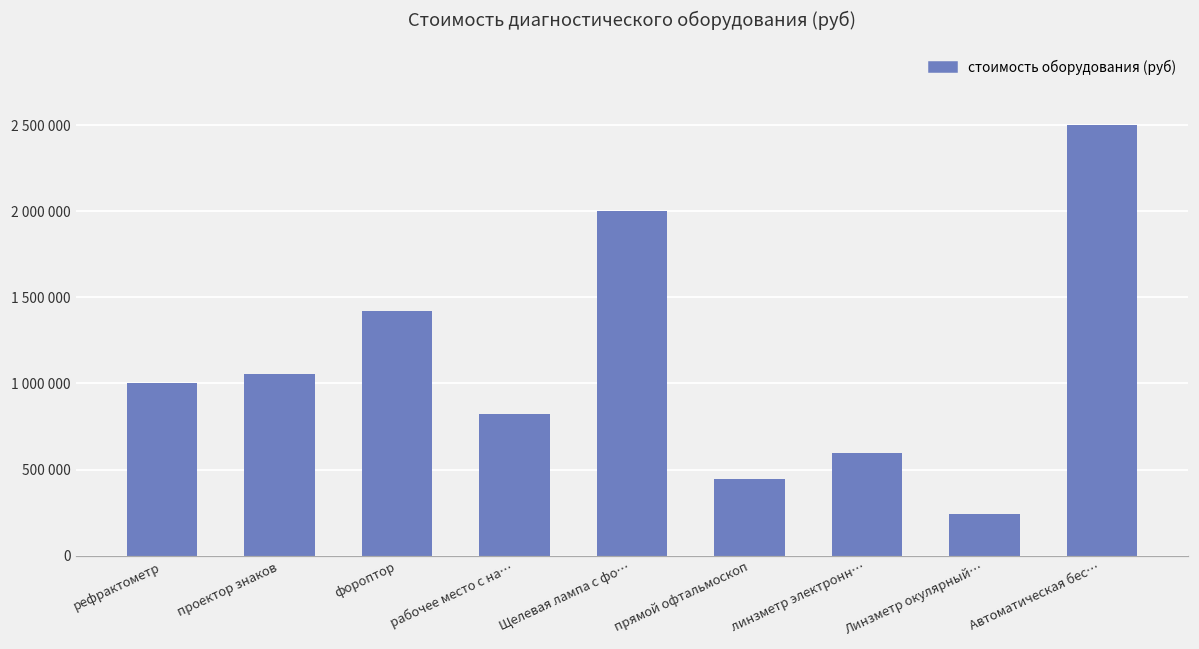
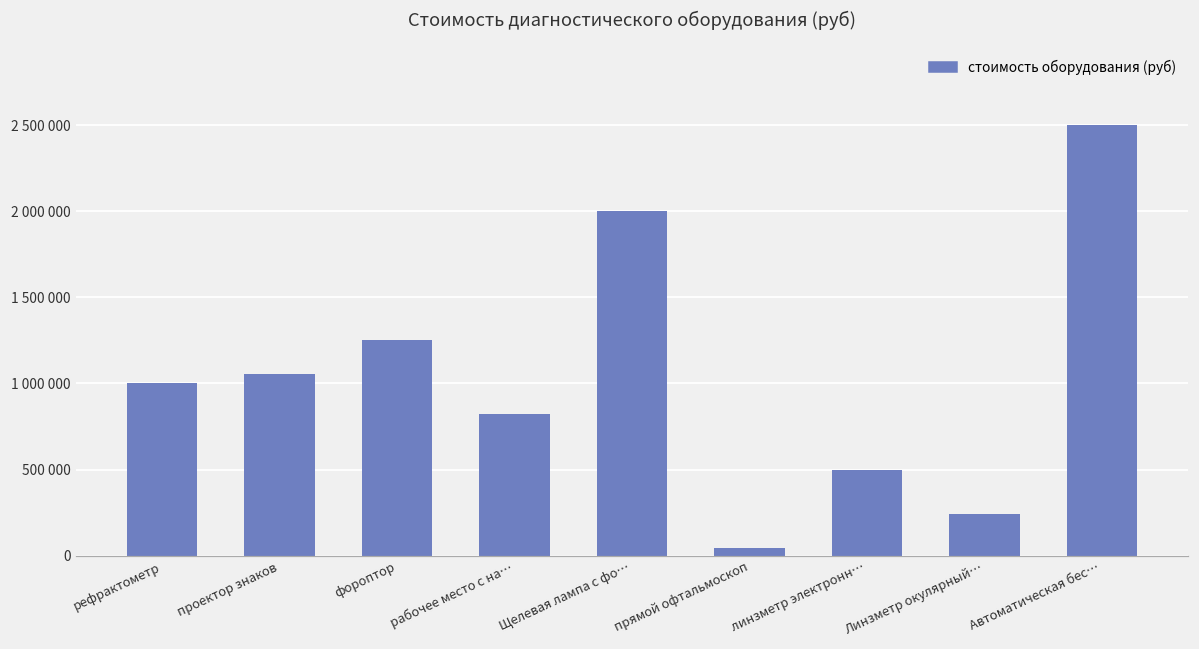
фороптор: 1420000 -> 1250000
прямой офтальмоскоп: 440000 -> 50000
линзметр электронн…: 600000 -> 500000
